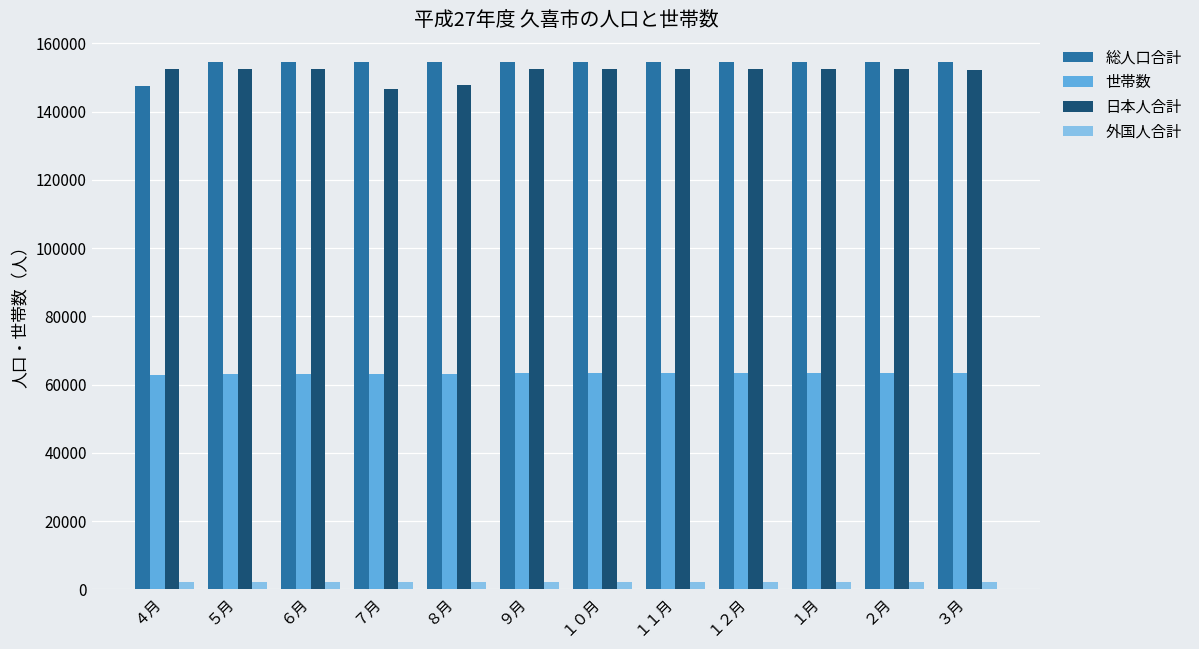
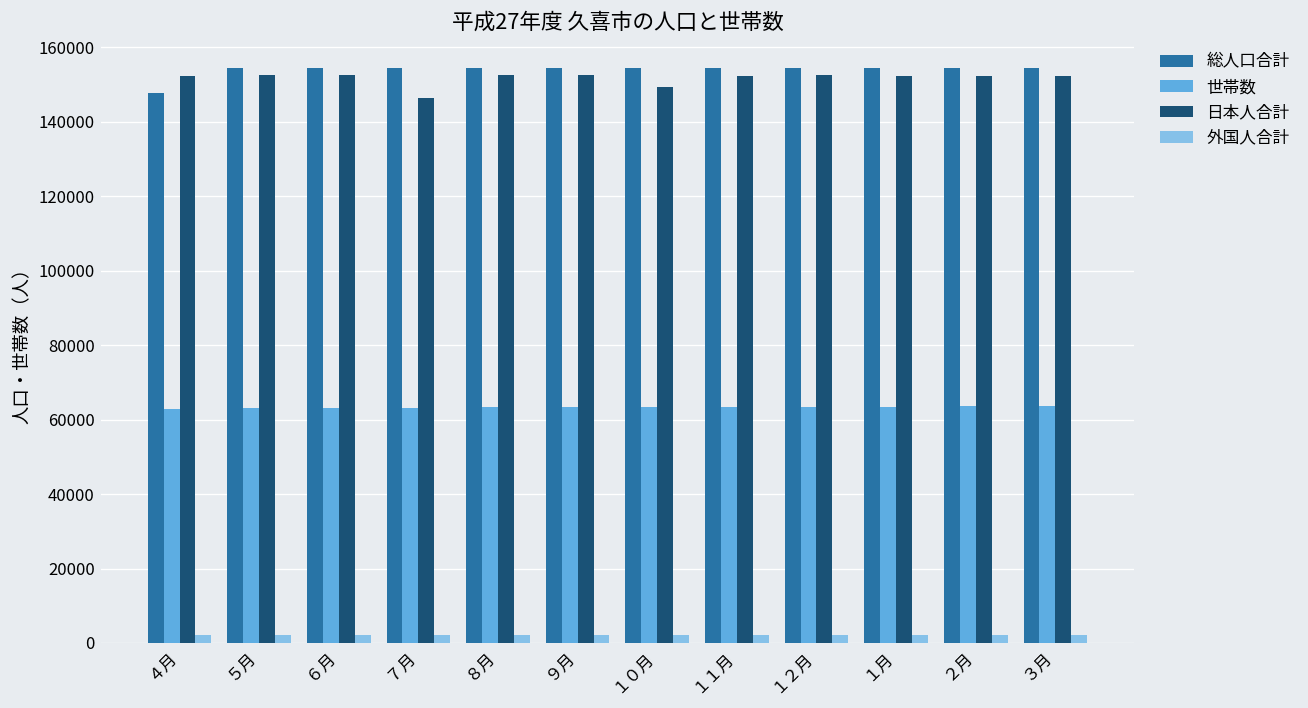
日本人合計, ８月: 148000 -> 153000
日本人合計, １０月: 152000 -> 149000
